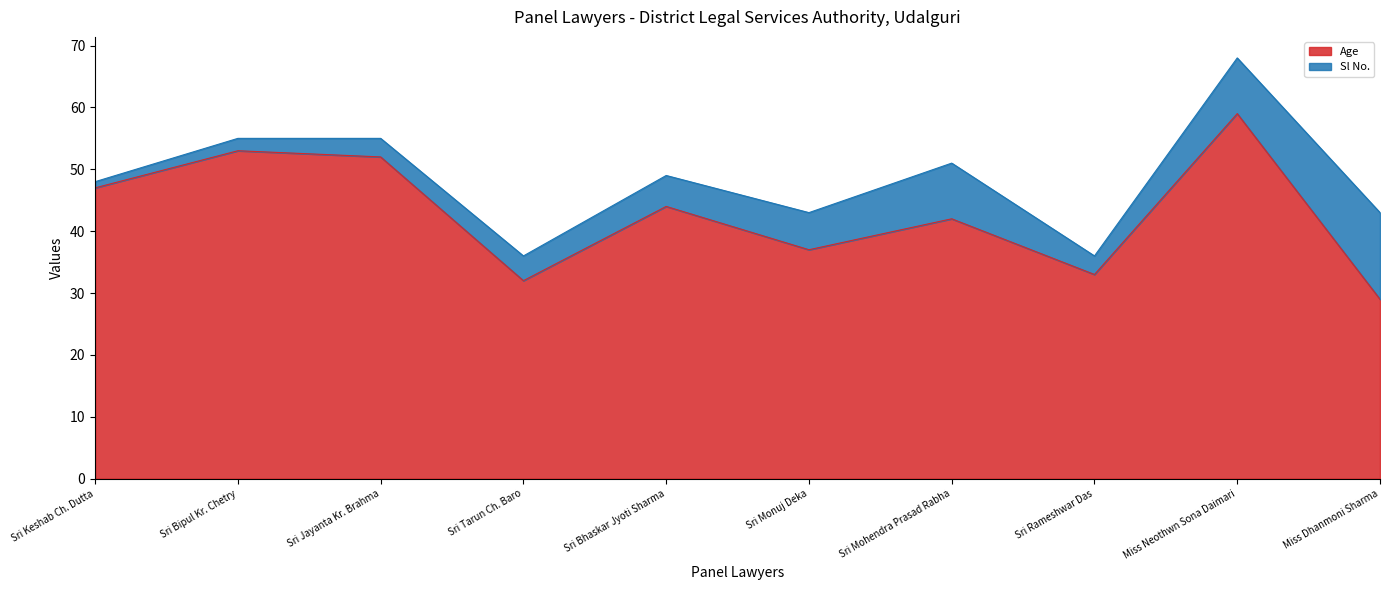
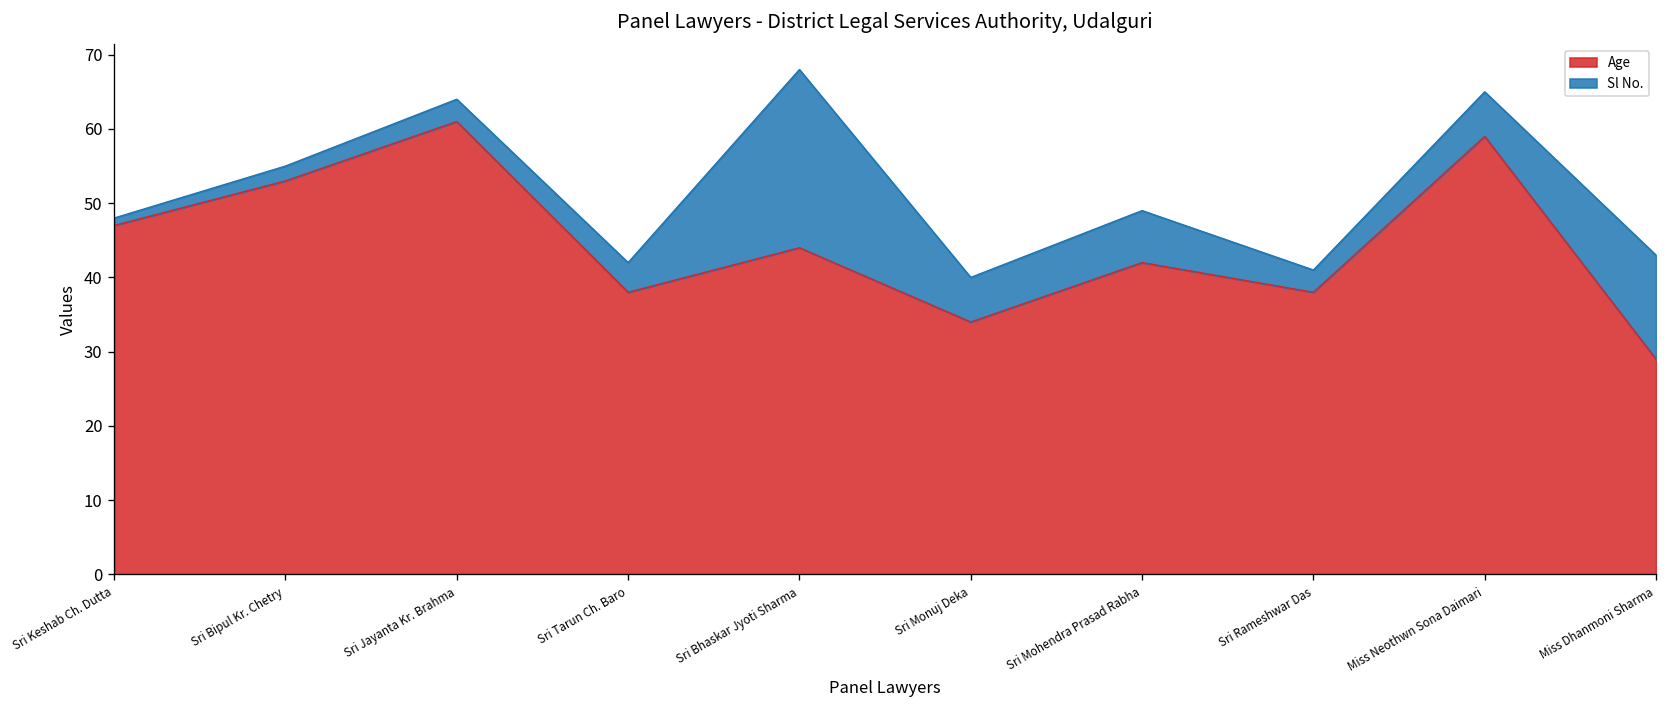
Age, Sri Jayanta Kr. Brahma: 52 -> 61
Age, Sri Tarun Ch. Baro: 32 -> 38
Sl No., Sri Bhaskar Jyoti Sharma: 5 -> 24
Age, Sri Monuj Deka: 37 -> 34
Sl No., Sri Mohendra Prasad Rabha: 9 -> 7
Age, Sri Rameshwar Das: 33 -> 38
Sl No., Miss Neothwn Sona Daimari: 9 -> 6
